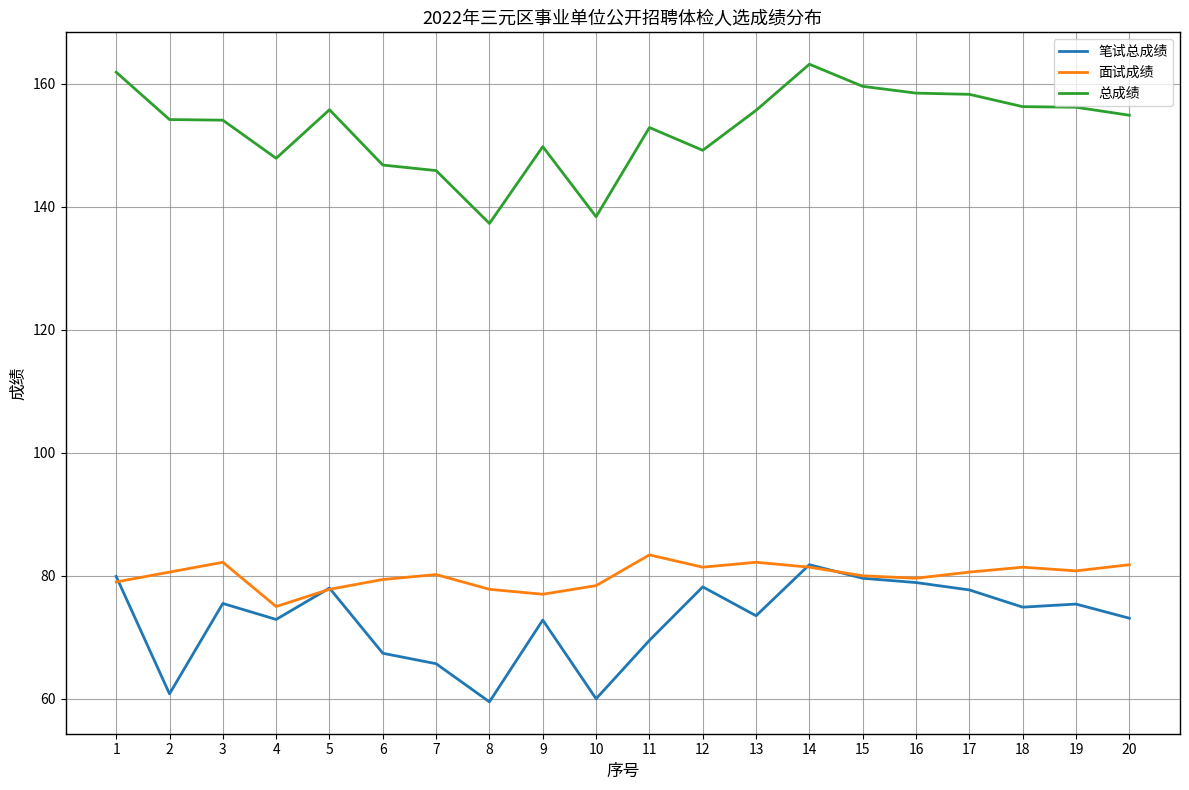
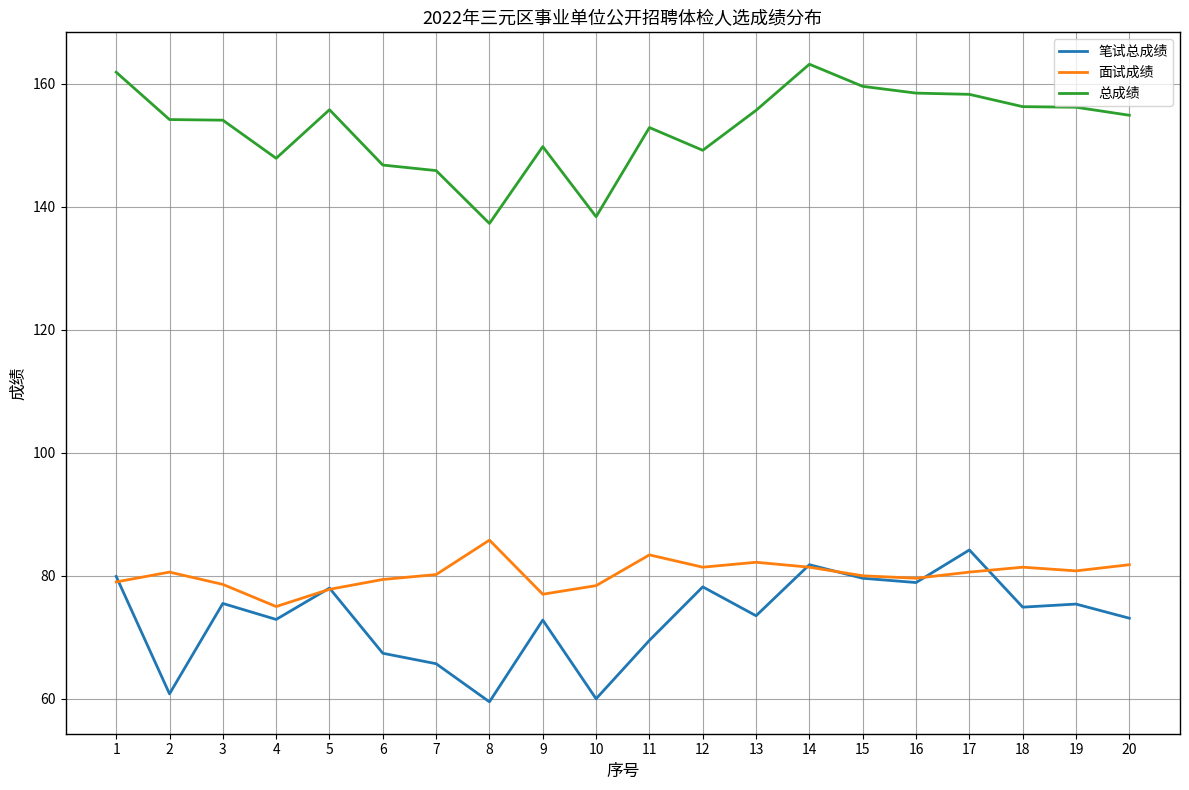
面试成绩, 3: 82 -> 79
面试成绩, 8: 78 -> 86
笔试总成绩, 17: 78 -> 84
